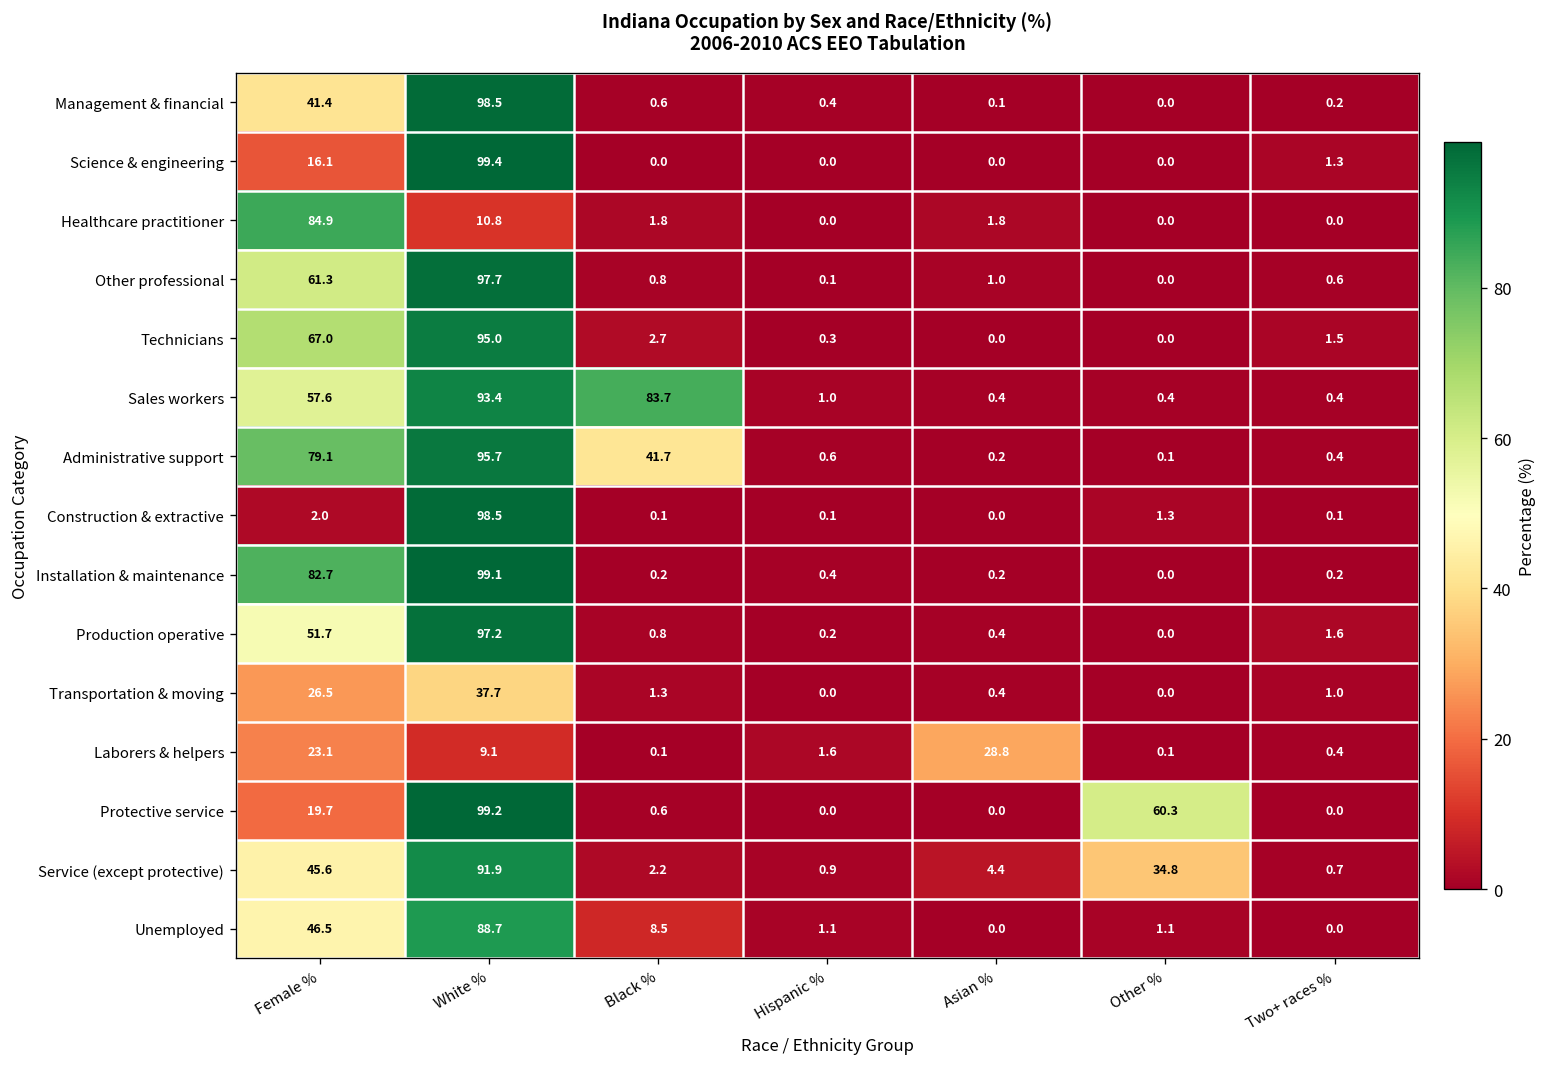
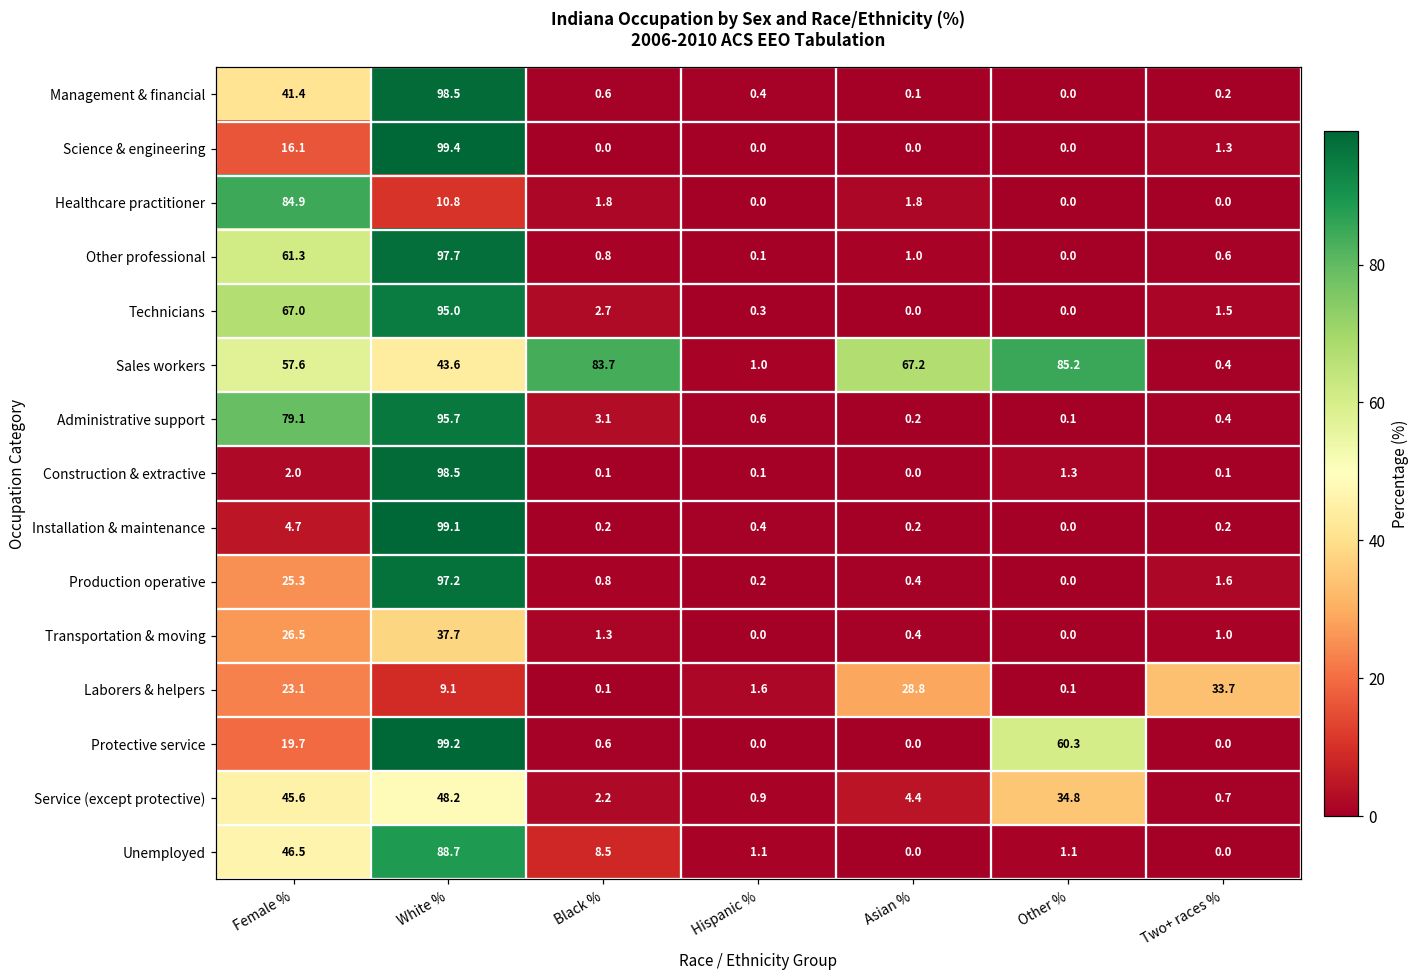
Sales workers, White %: 93.4 -> 43.6
Sales workers, Asian %: 0.4 -> 67.2
Sales workers, Other %: 0.4 -> 85.2
Administrative support, Black %: 41.7 -> 3.1
Installation & maintenance, Female %: 82.7 -> 4.7
Production operative, Female %: 51.7 -> 25.3
Laborers & helpers, Two+ races %: 0.4 -> 33.7
Service (except protective), White %: 91.9 -> 48.2
